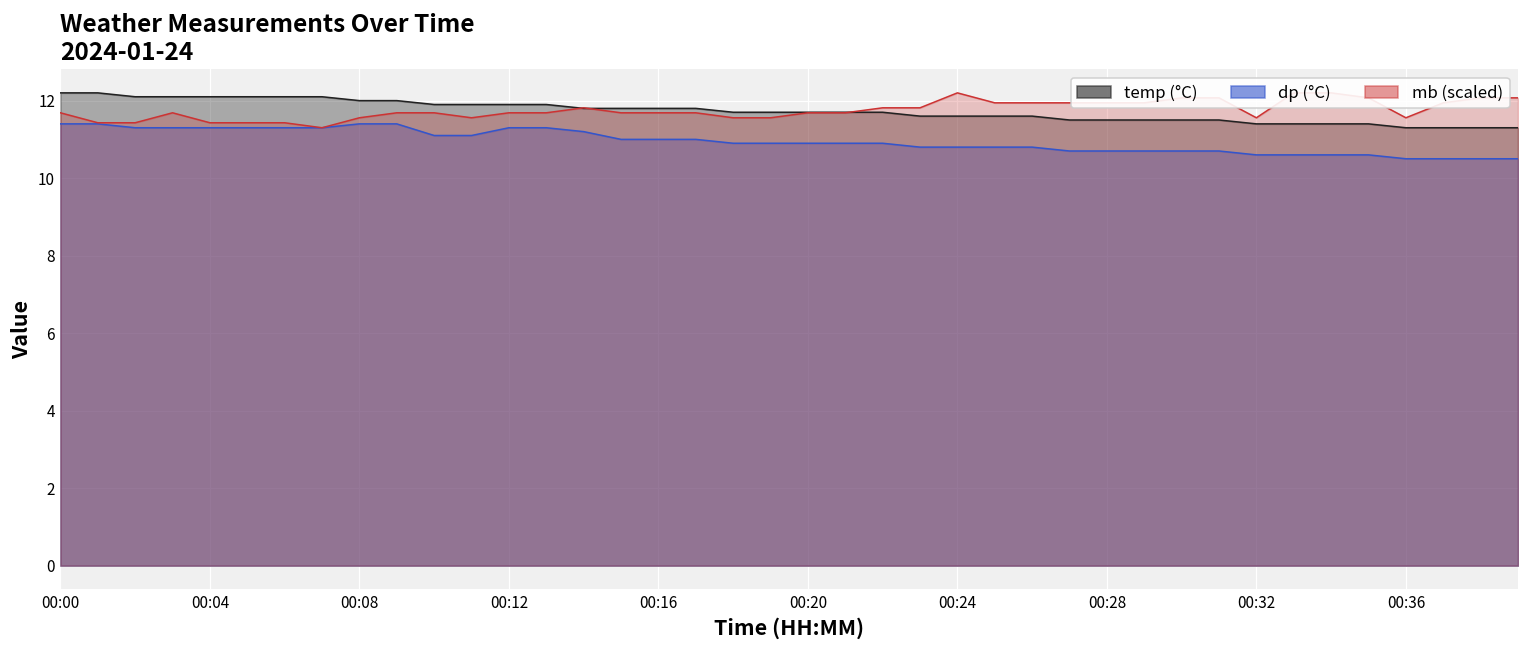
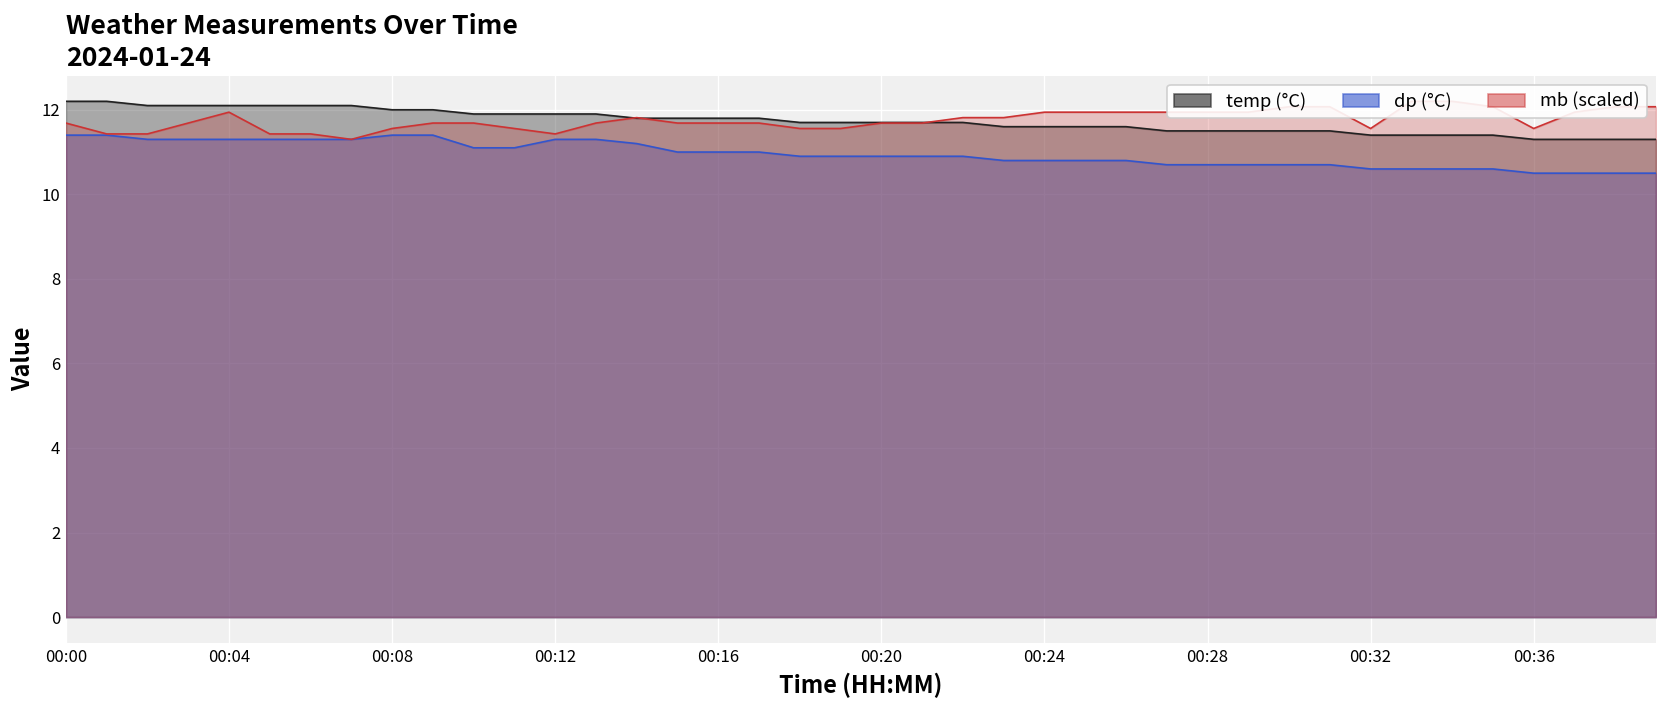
mb (scaled), 00:04: 11.4 -> 11.9
mb (scaled), 00:12: 11.7 -> 11.4
mb (scaled), 00:24: 12.2 -> 11.9
